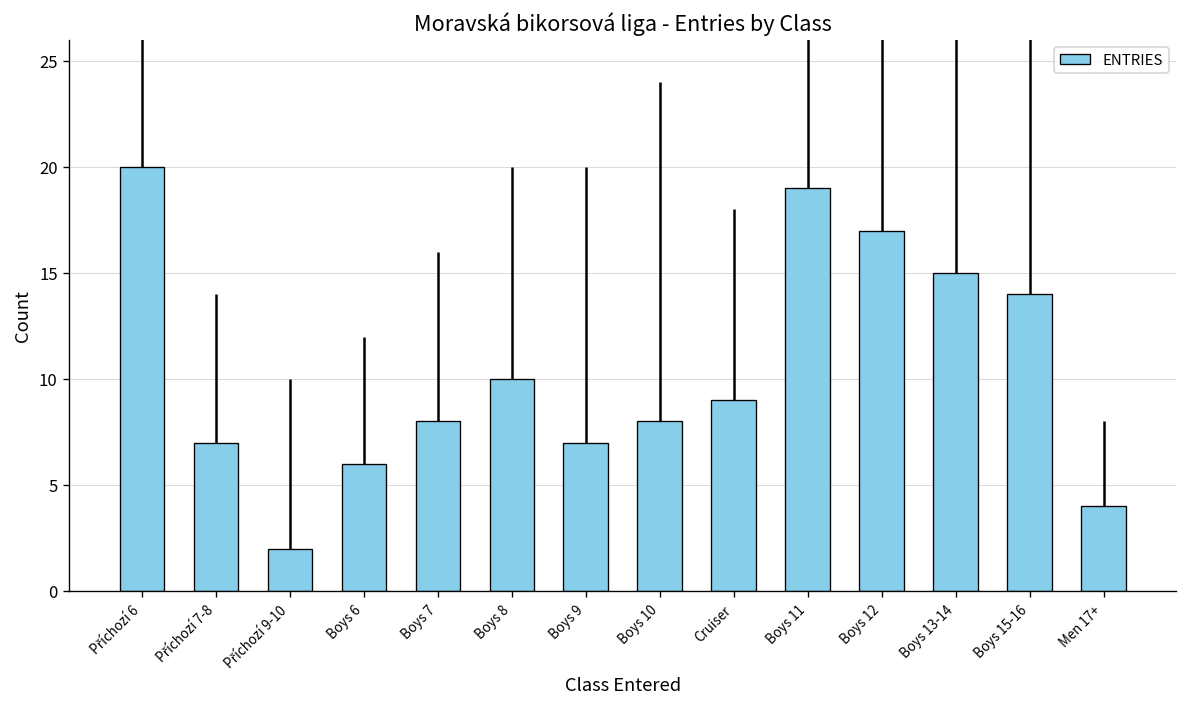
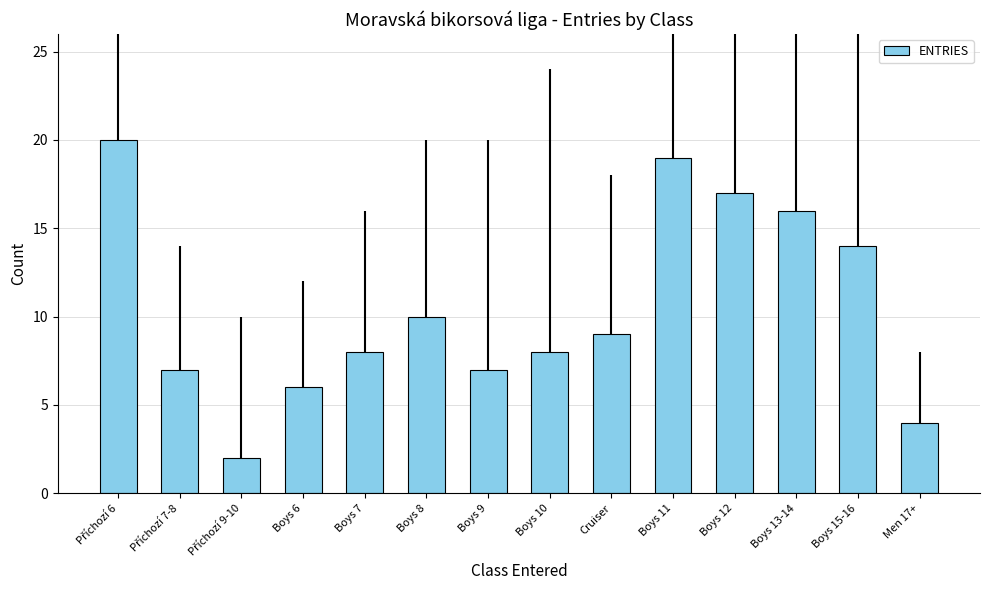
Boys 13-14: 15 -> 16
